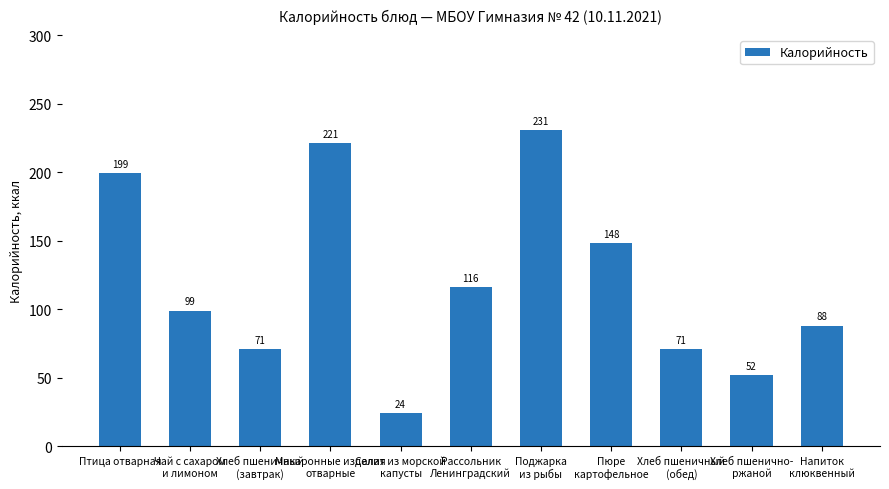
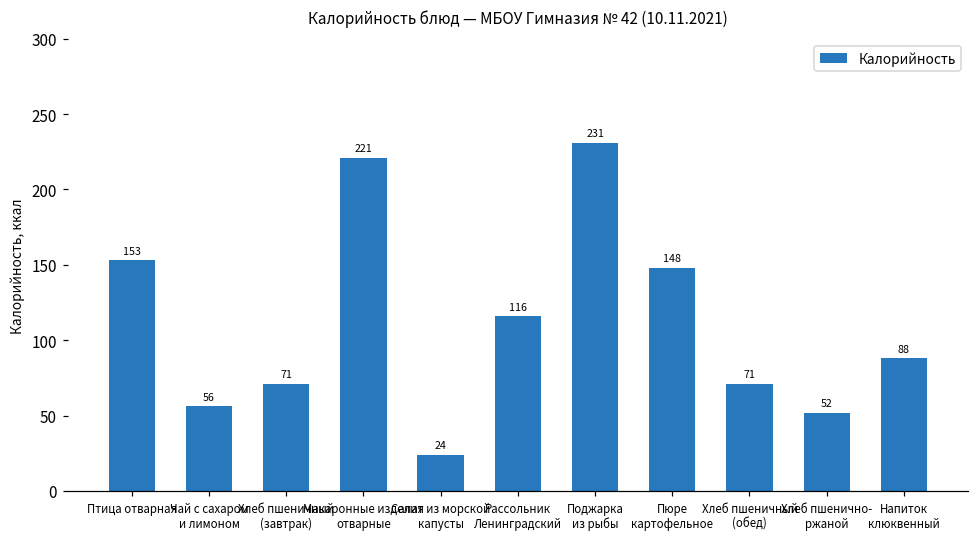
Птица отварная: 199 -> 153
Чай с сахаром и лимоном: 99 -> 56
